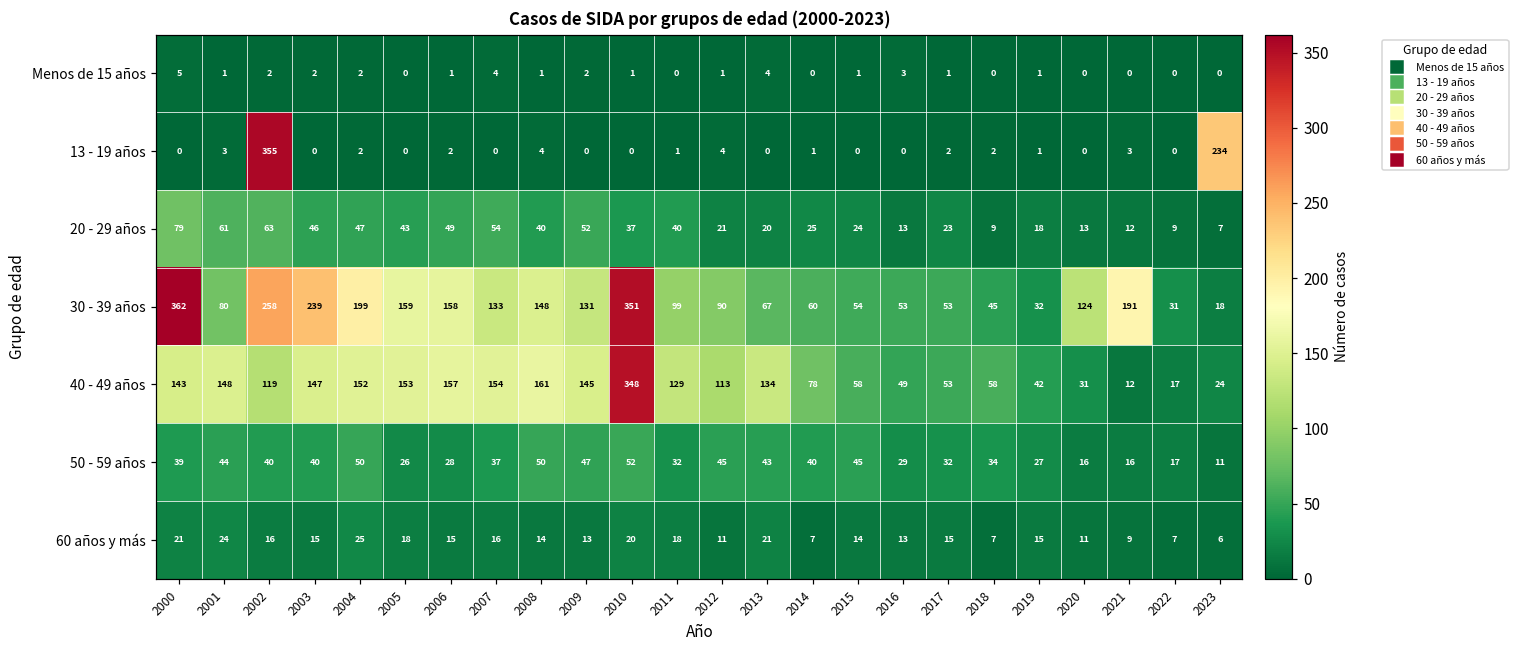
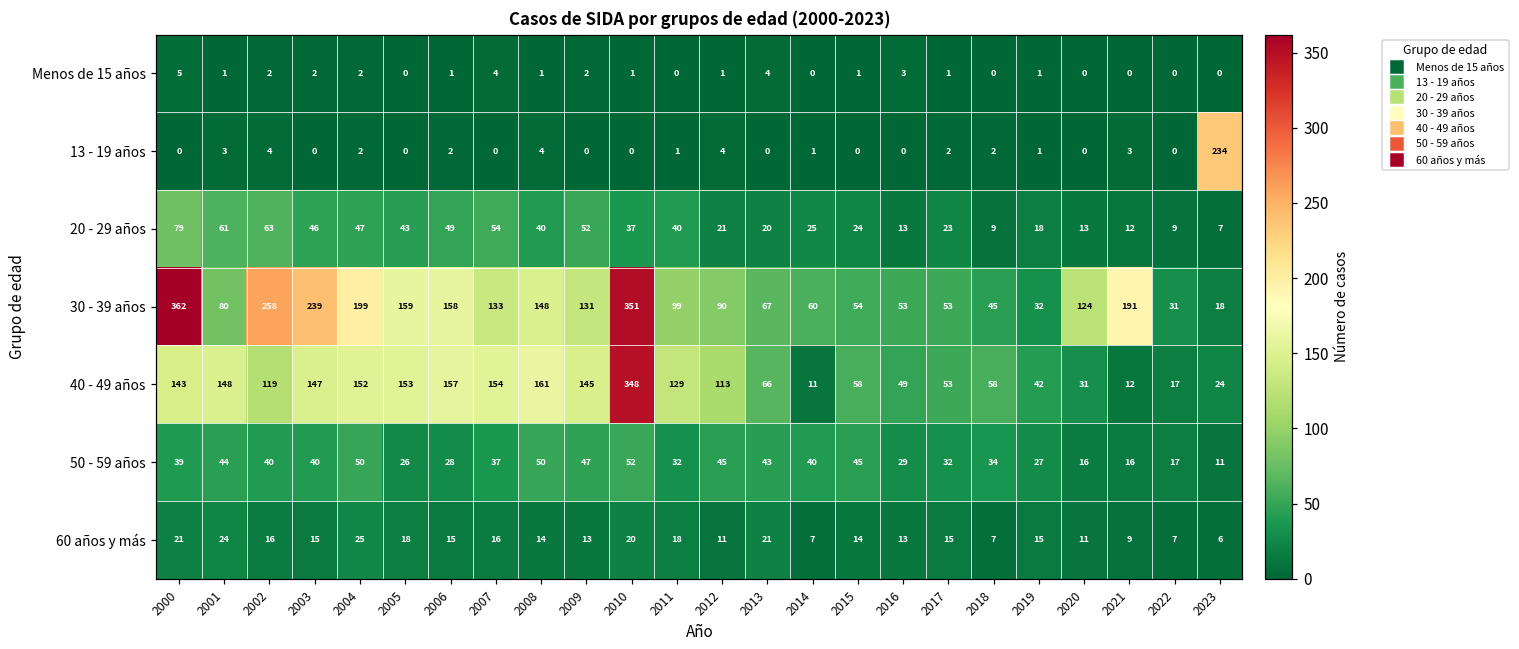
13 - 19 años, 2002: 355 -> 4
40 - 49 años, 2013: 134 -> 66
40 - 49 años, 2014: 78 -> 11
